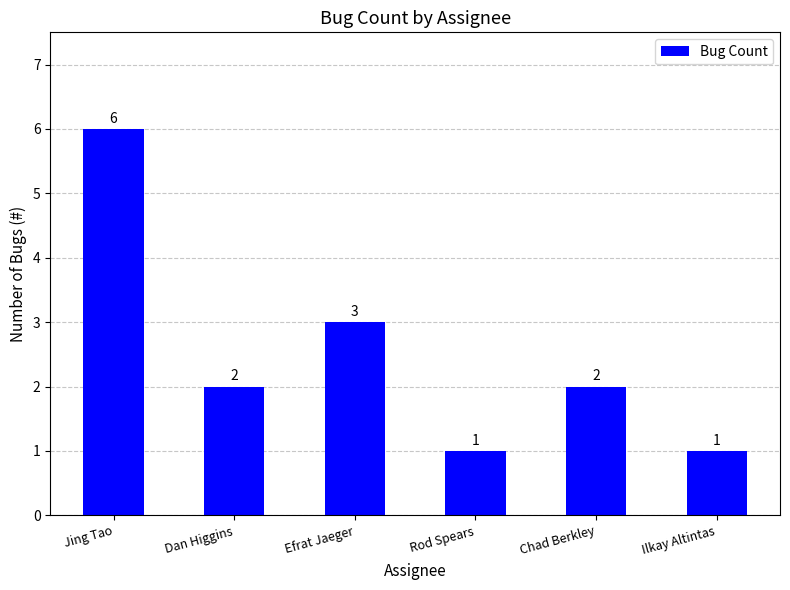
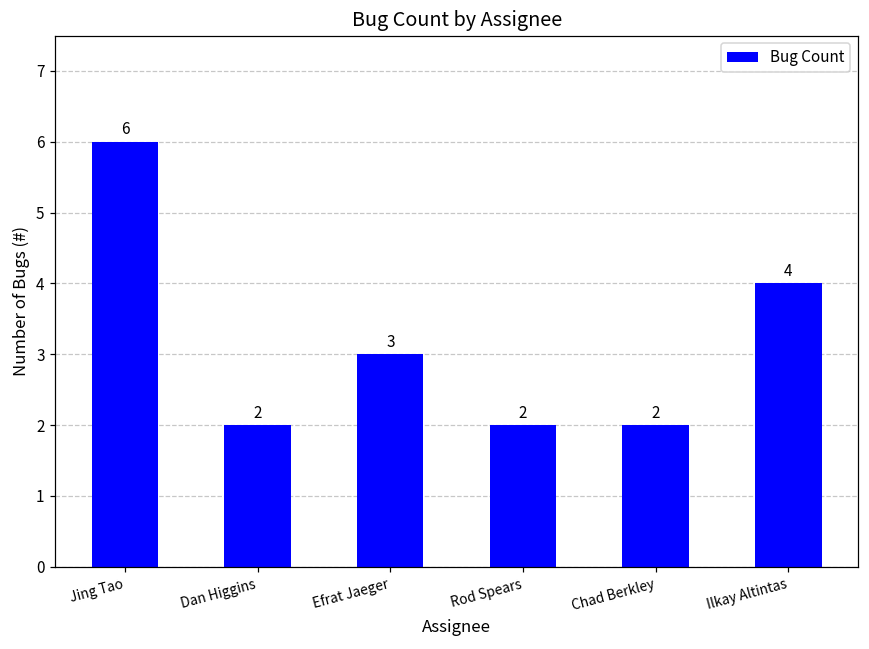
Rod Spears: 1 -> 2
Ilkay Altintas: 1 -> 4
